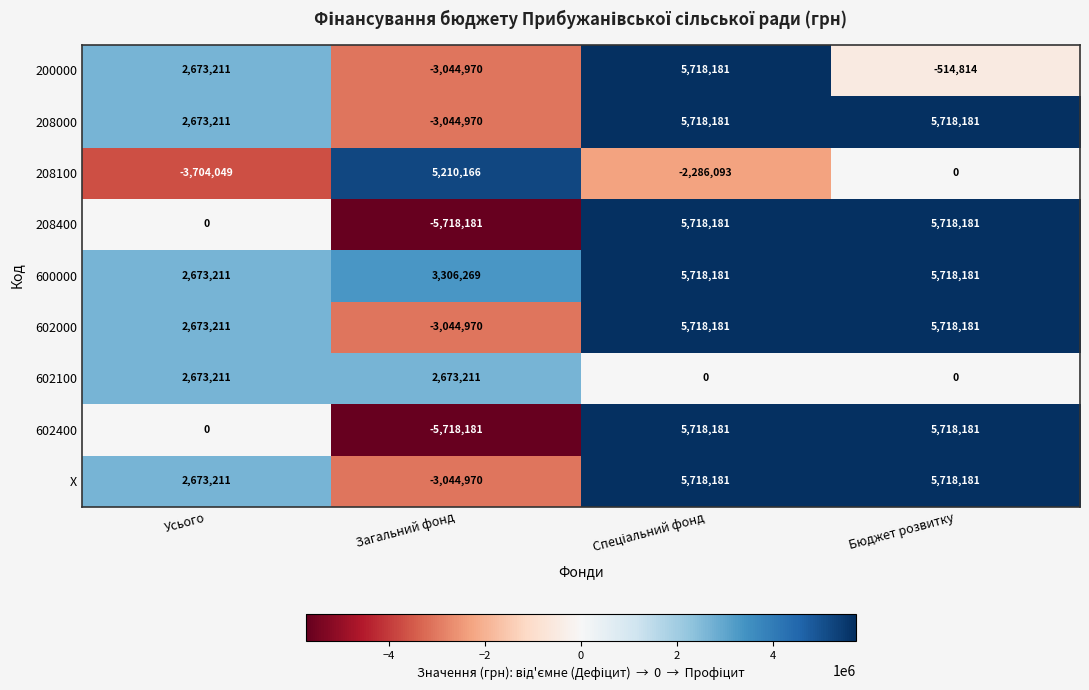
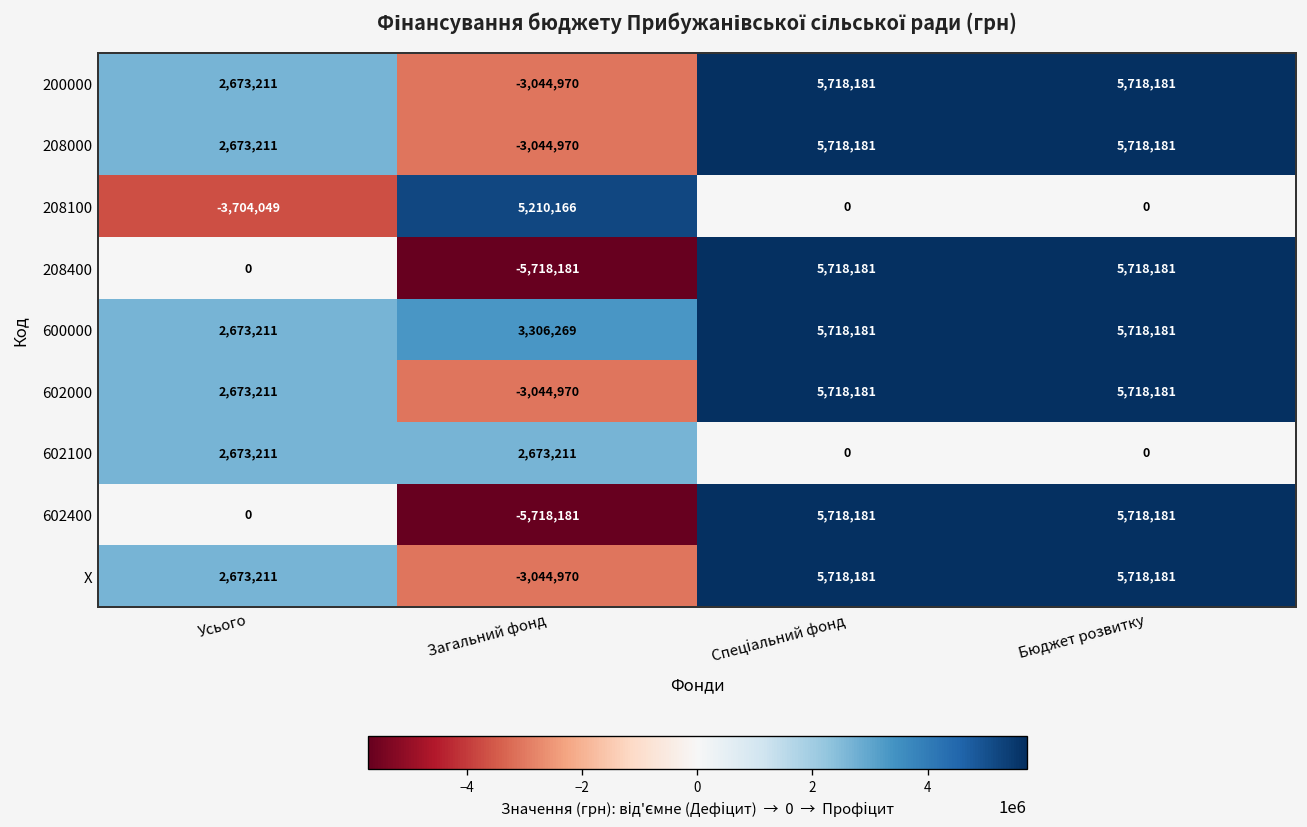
200000, Бюджет розвитку: -514,814 -> 5,718,181
208100, Спеціальний фонд: -2,286,093 -> 0
